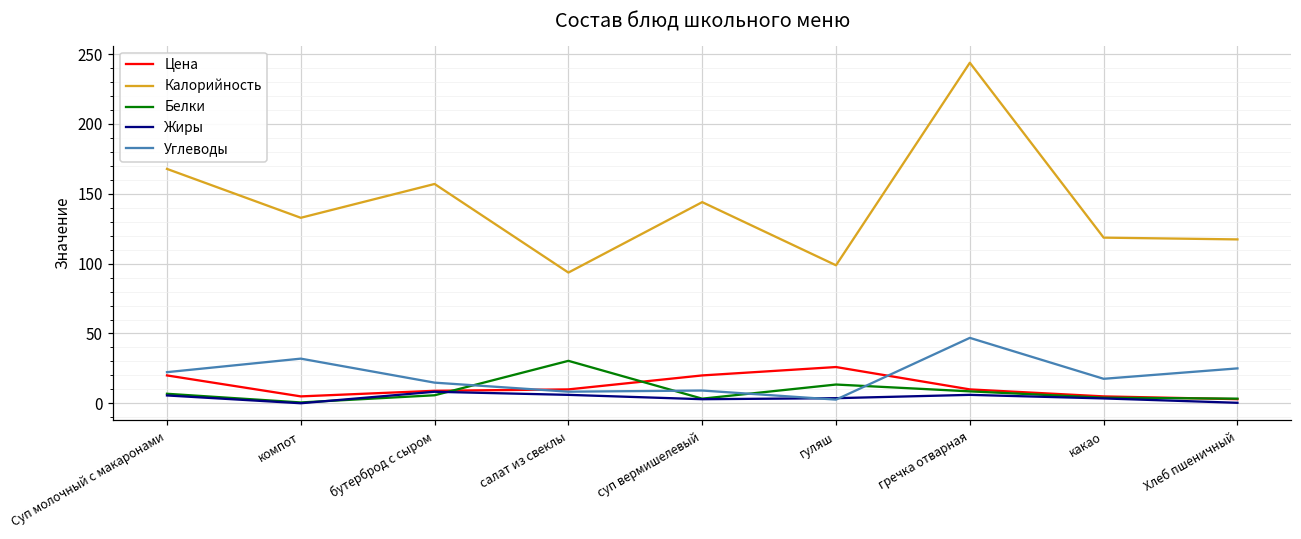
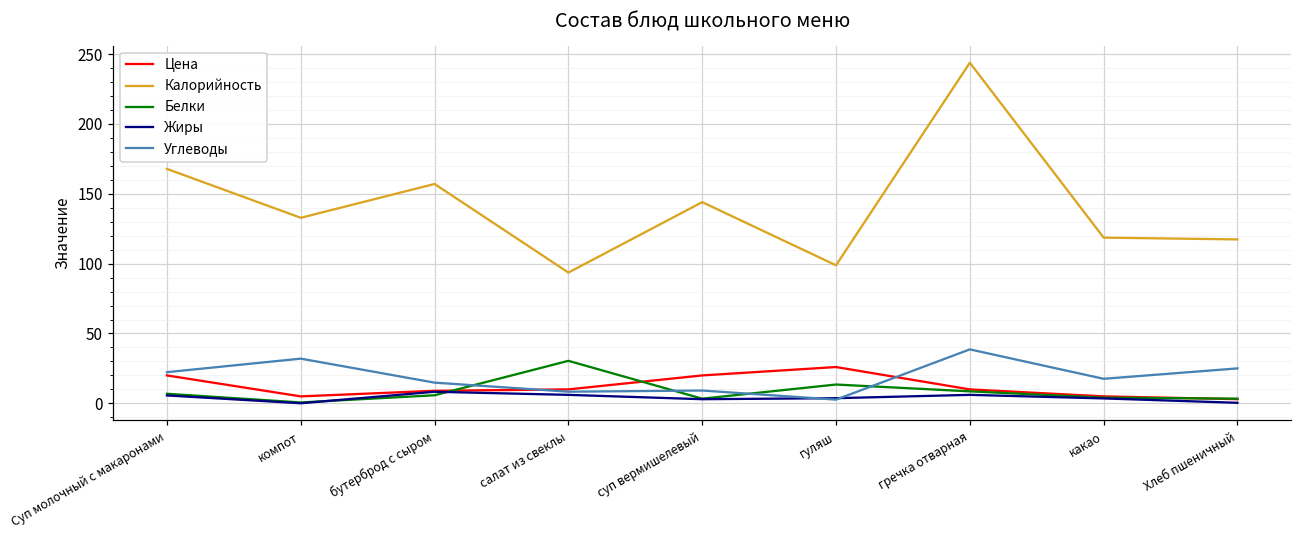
Углеводы, гречка отварная: 47 -> 39
